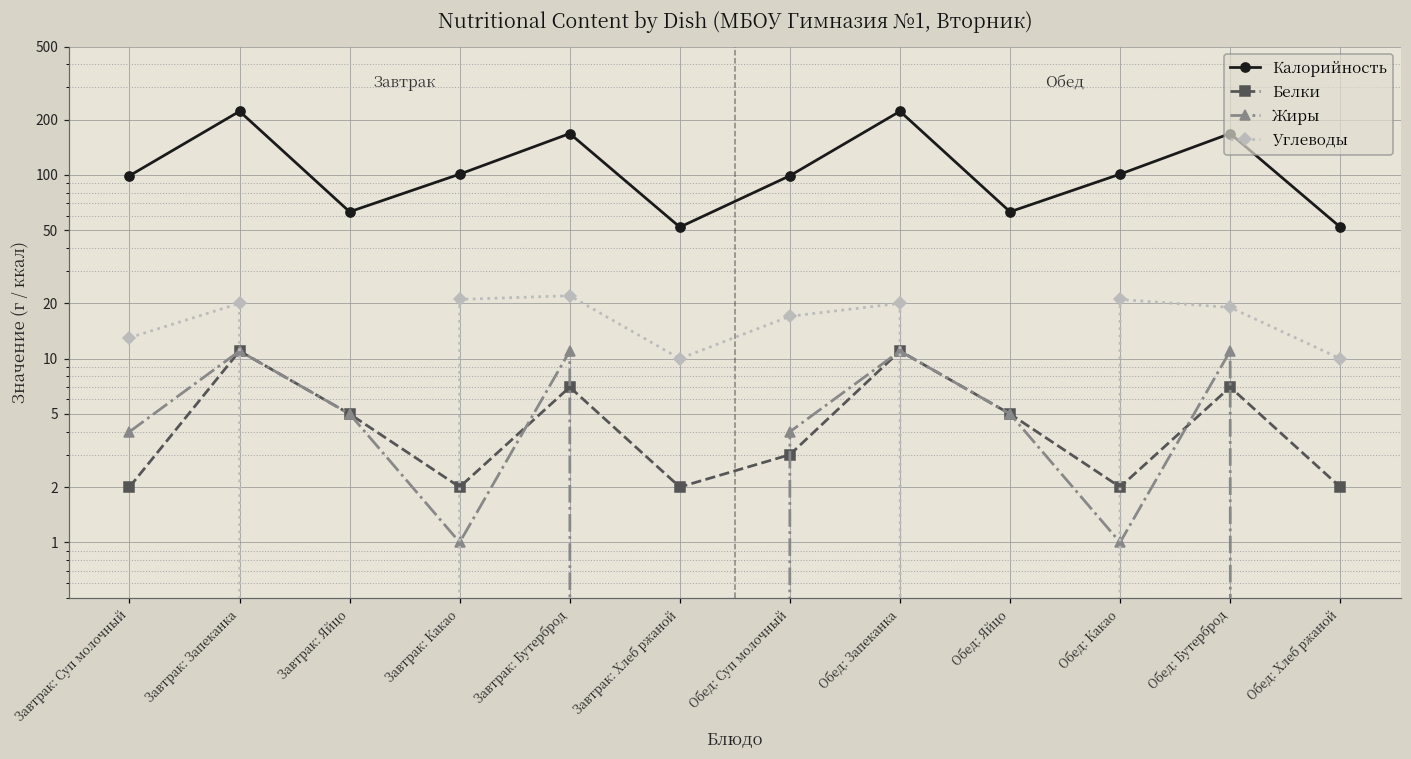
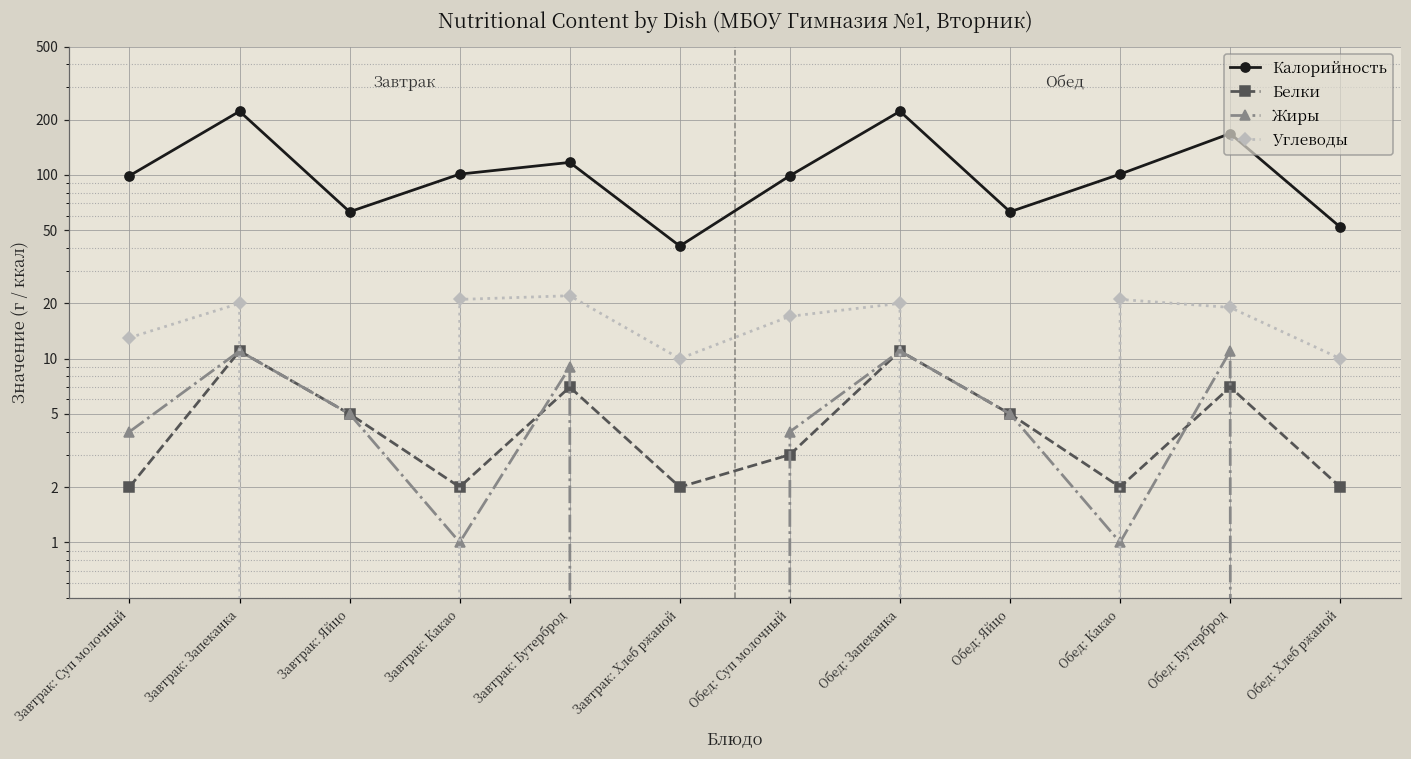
Калорийность, Завтрак: Бутерброд: 170 -> 120
Жиры, Завтрак: Бутерброд: 11 -> 9
Калорийность, Завтрак: Хлеб ржаной: 52 -> 41
